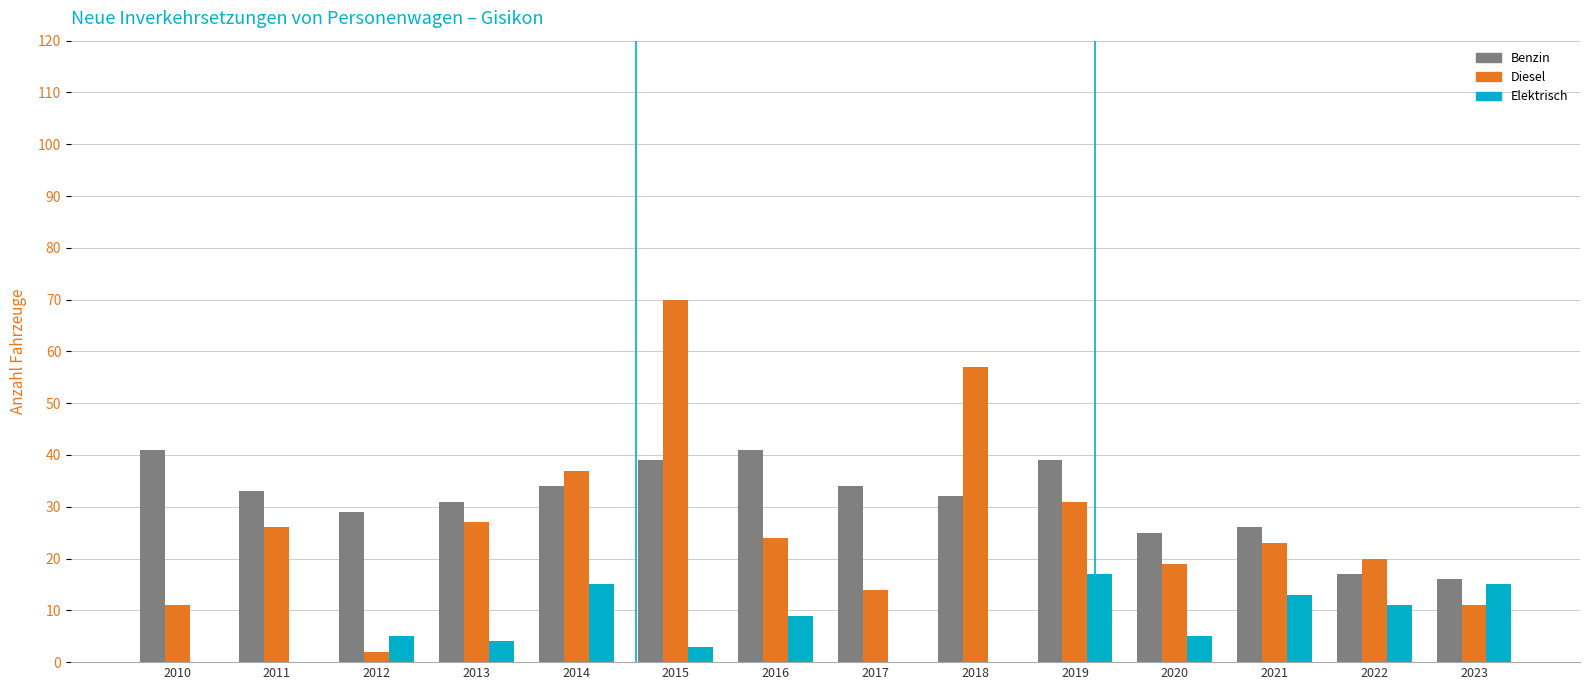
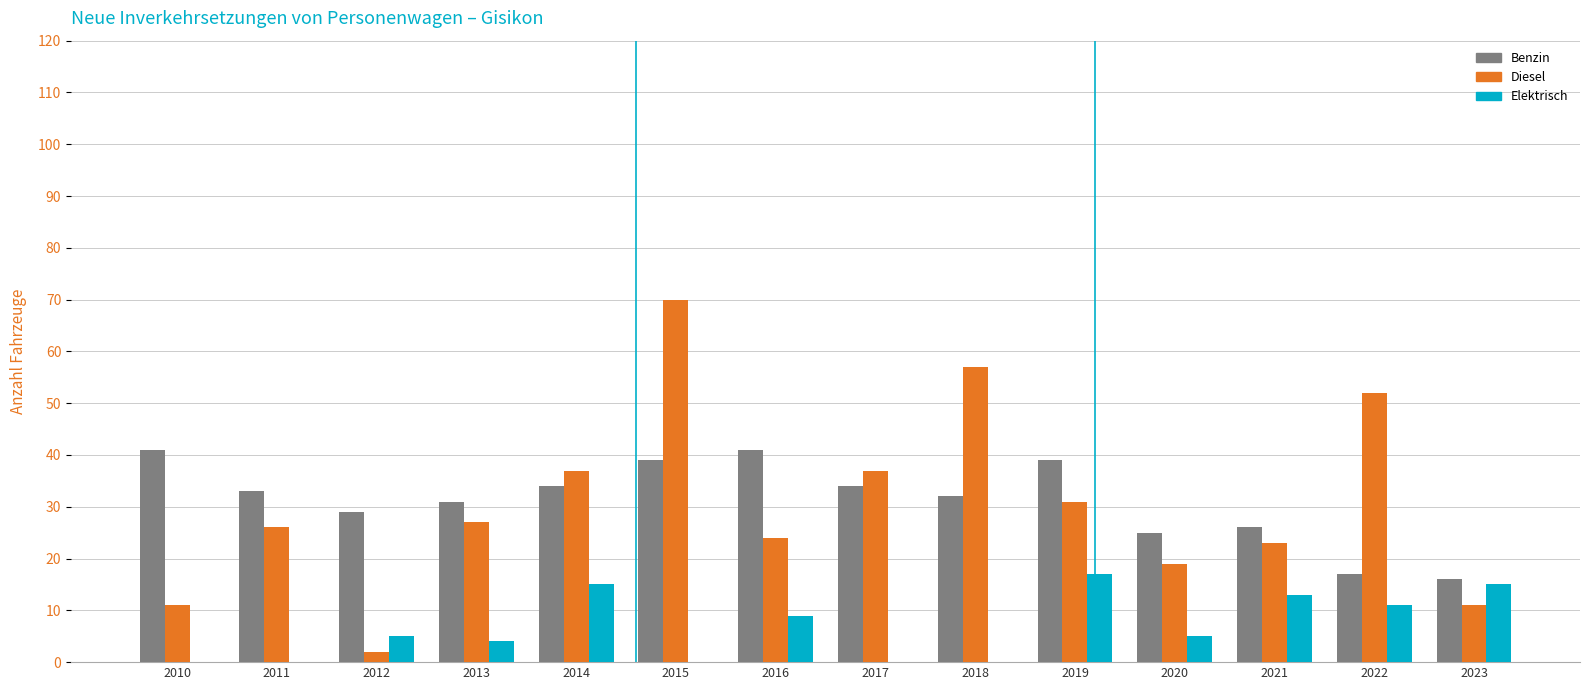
Elektrisch, 2015: 3 -> 0
Diesel, 2017: 14 -> 37
Diesel, 2022: 20 -> 52
